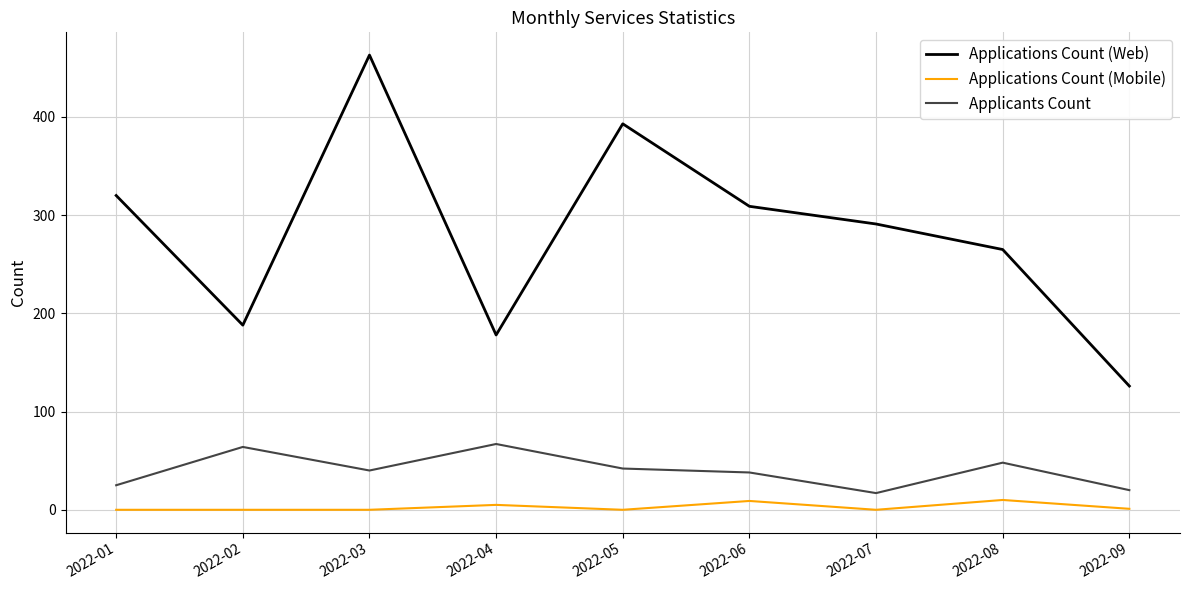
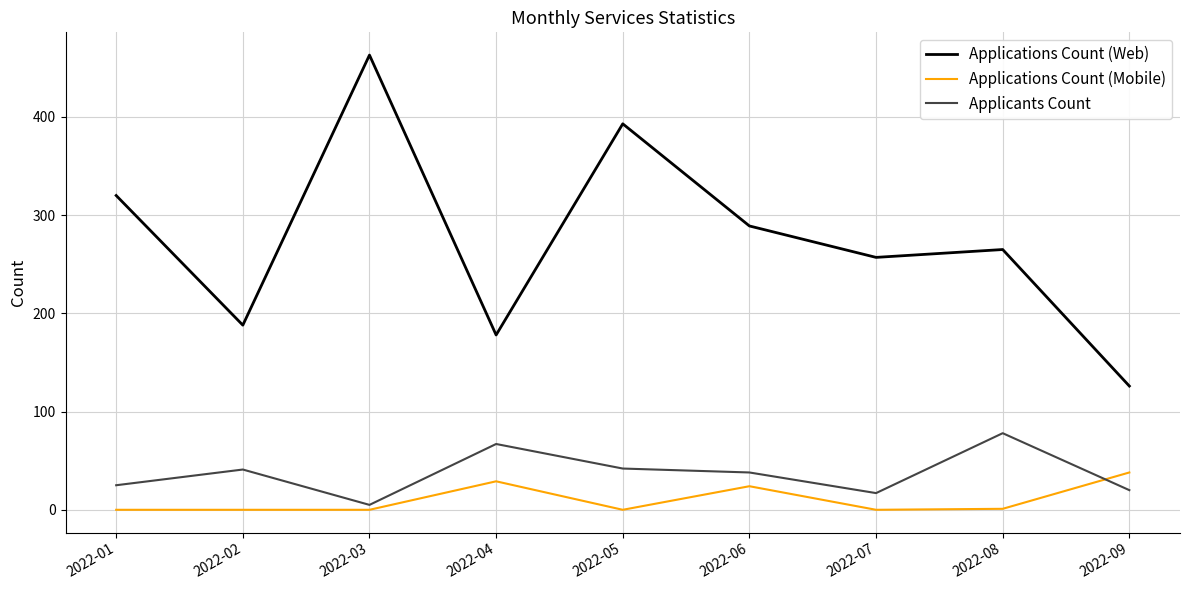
Applicants Count, 2022-02: 60 -> 40
Applicants Count, 2022-03: 40 -> 10
Applications Count (Mobile), 2022-04: 10 -> 30
Applications Count (Web), 2022-06: 310 -> 290
Applications Count (Mobile), 2022-06: 10 -> 20
Applications Count (Web), 2022-07: 290 -> 260
Applications Count (Mobile), 2022-08: 10 -> 0
Applicants Count, 2022-08: 50 -> 80
Applications Count (Mobile), 2022-09: 0 -> 40
